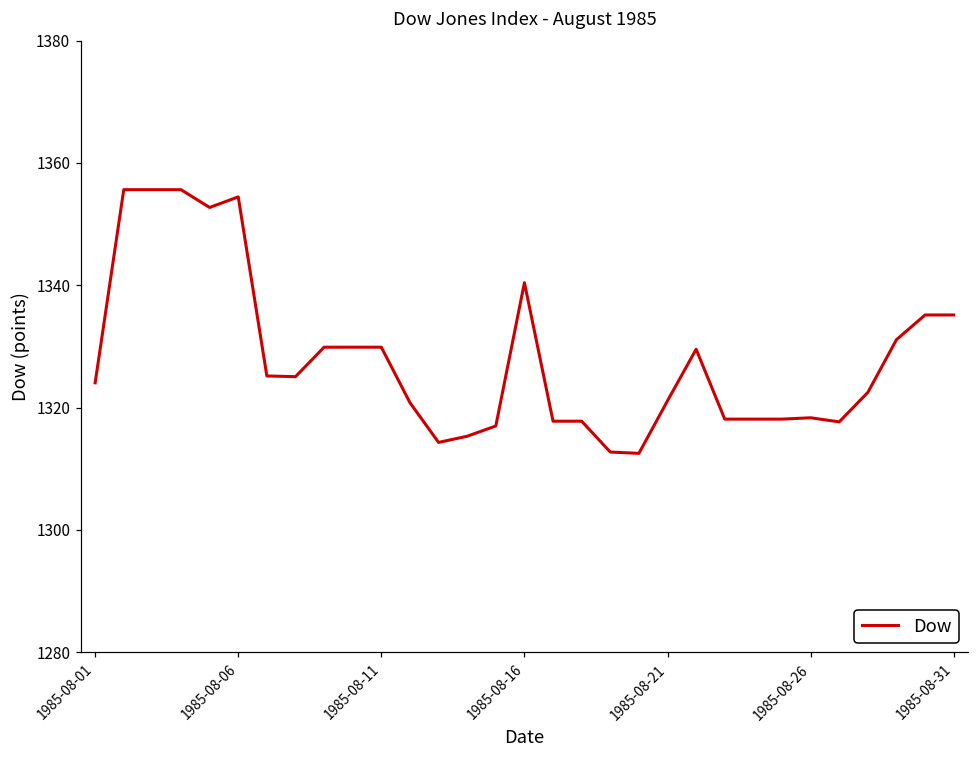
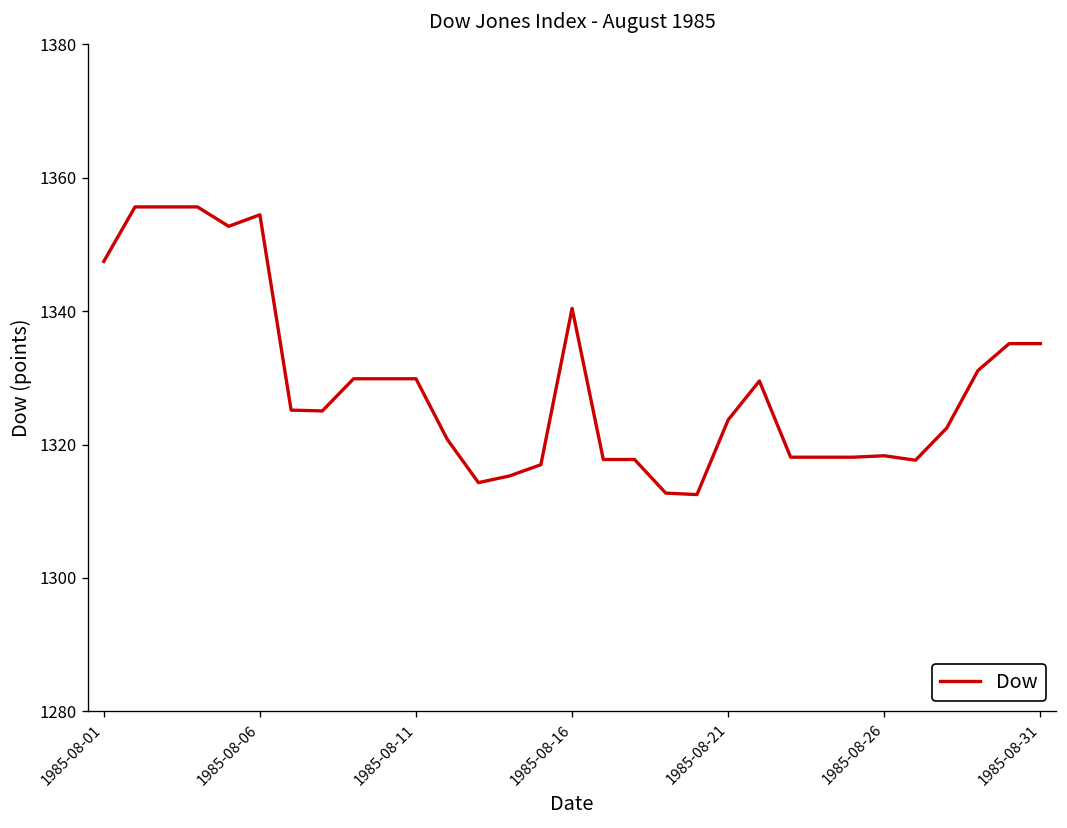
1985-08-01: 1324 -> 1347
1985-08-21: 1321 -> 1324
